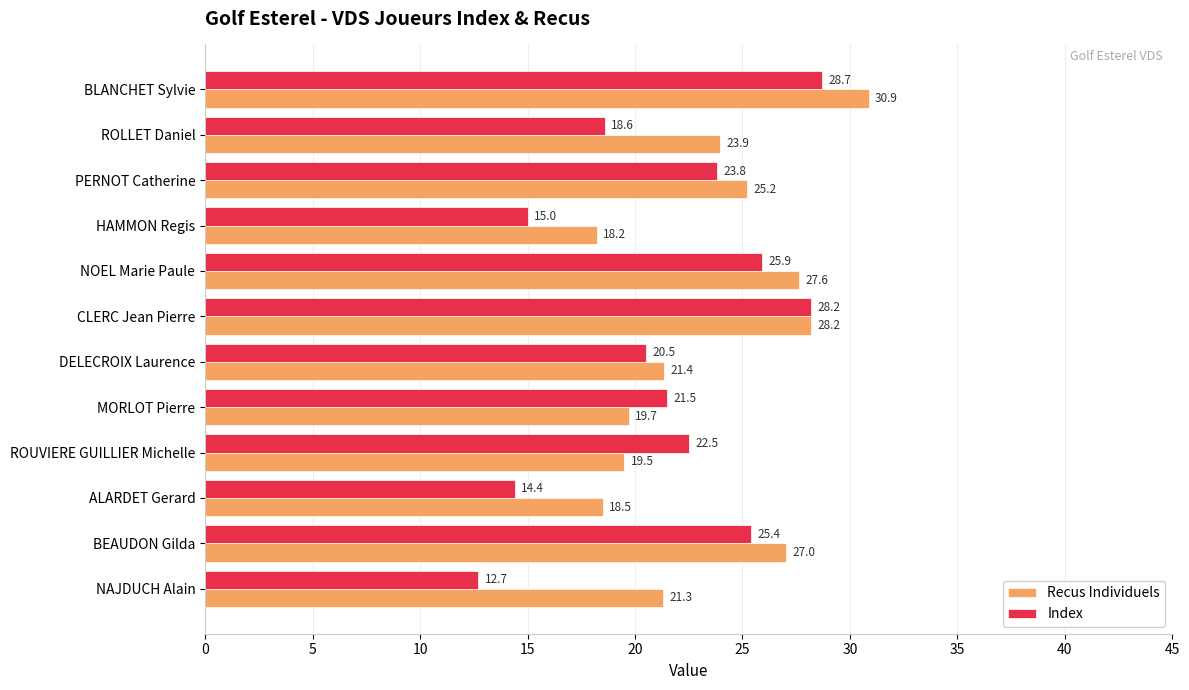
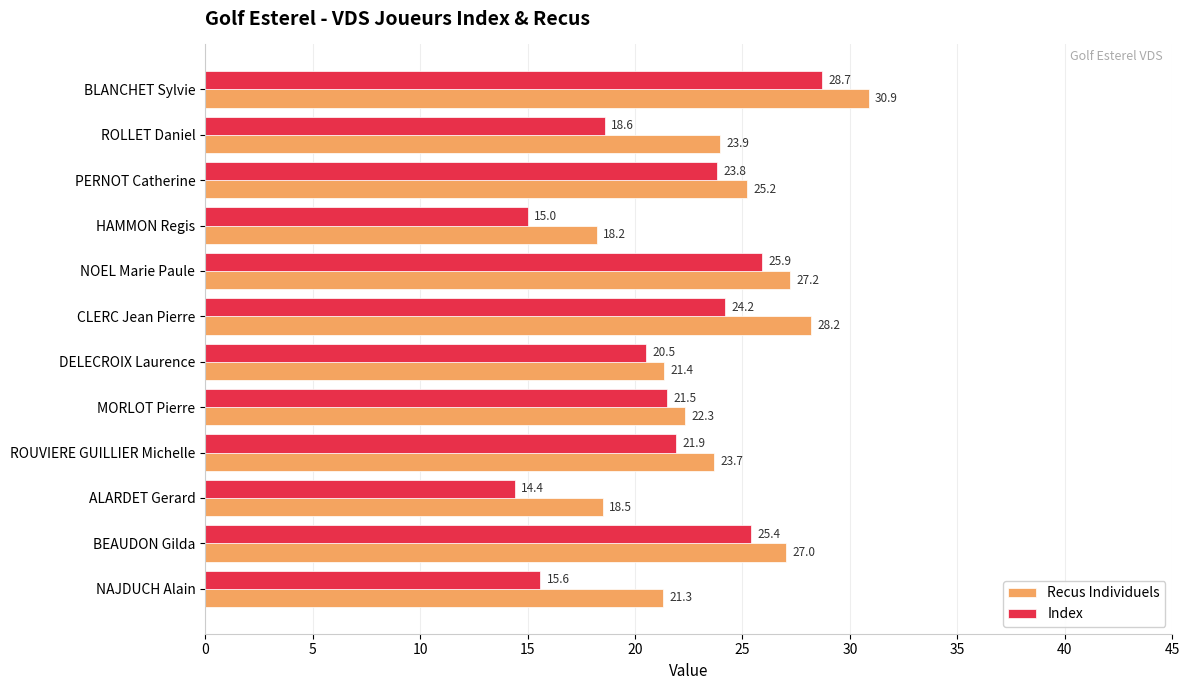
Recus Individuels, NOEL Marie Paule: 27.6 -> 27.2
Index, CLERC Jean Pierre: 28.2 -> 24.2
Recus Individuels, MORLOT Pierre: 19.7 -> 22.3
Index, ROUVIERE GUILLIER Michelle: 22.5 -> 21.9
Recus Individuels, ROUVIERE GUILLIER Michelle: 19.5 -> 23.7
Index, NAJDUCH Alain: 12.7 -> 15.6
